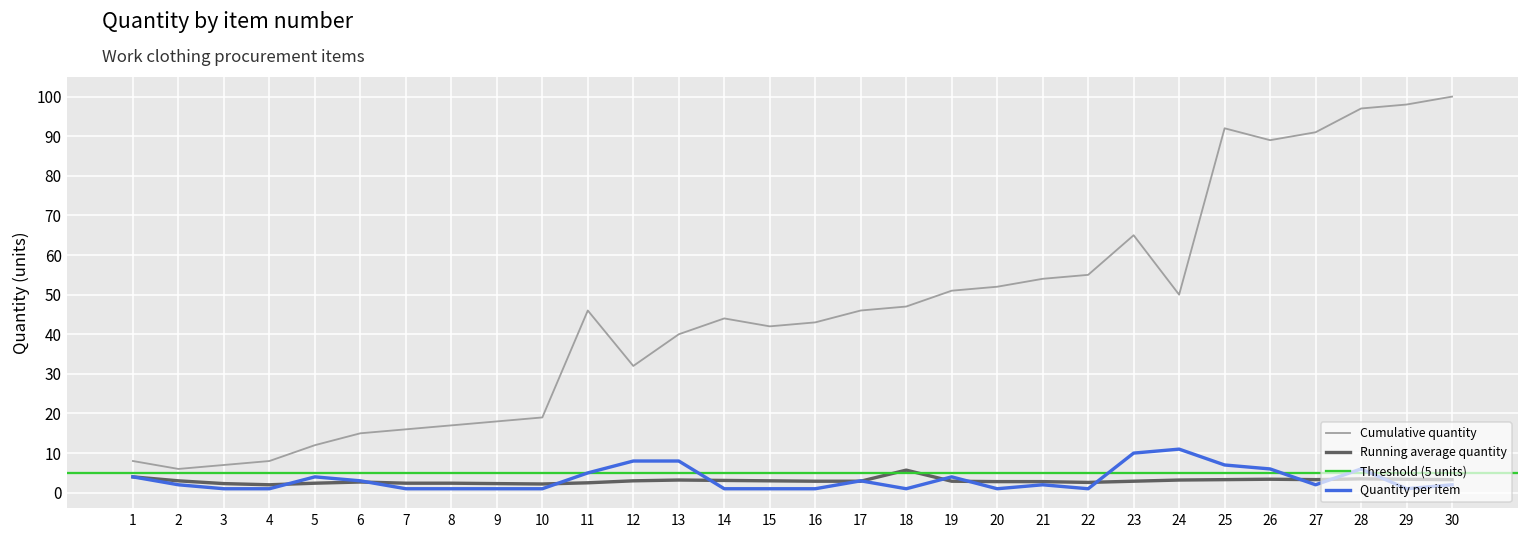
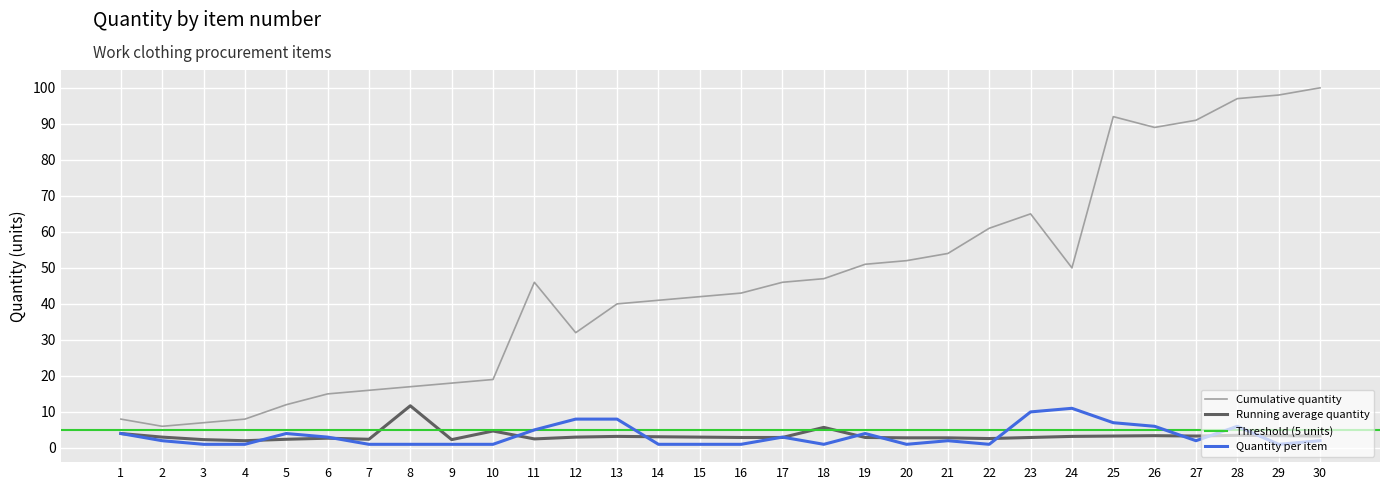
Running average quantity, 8: 2 -> 12
Running average quantity, 10: 2 -> 5
Cumulative quantity, 14: 44 -> 41
Cumulative quantity, 22: 55 -> 61
